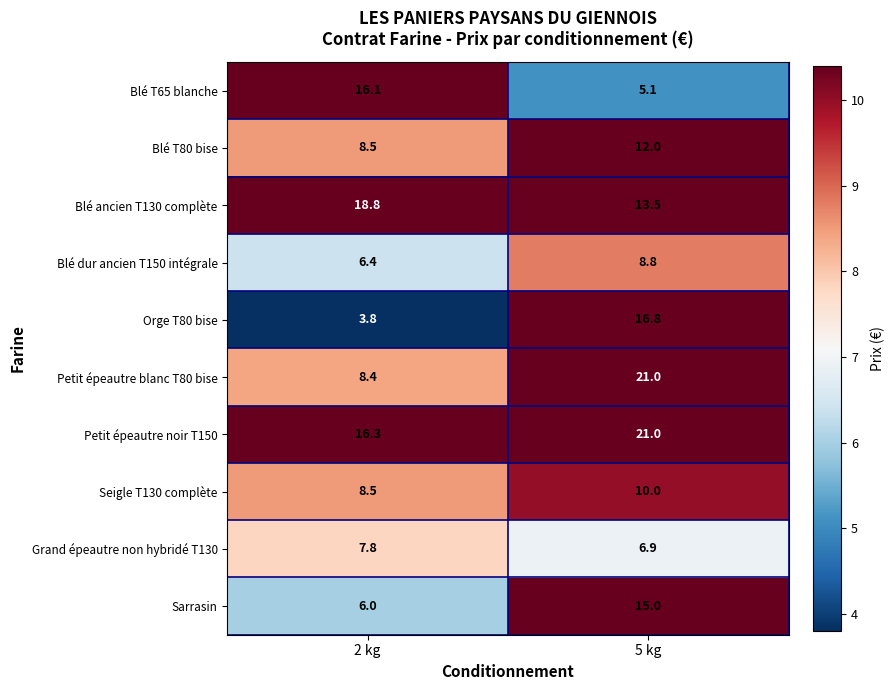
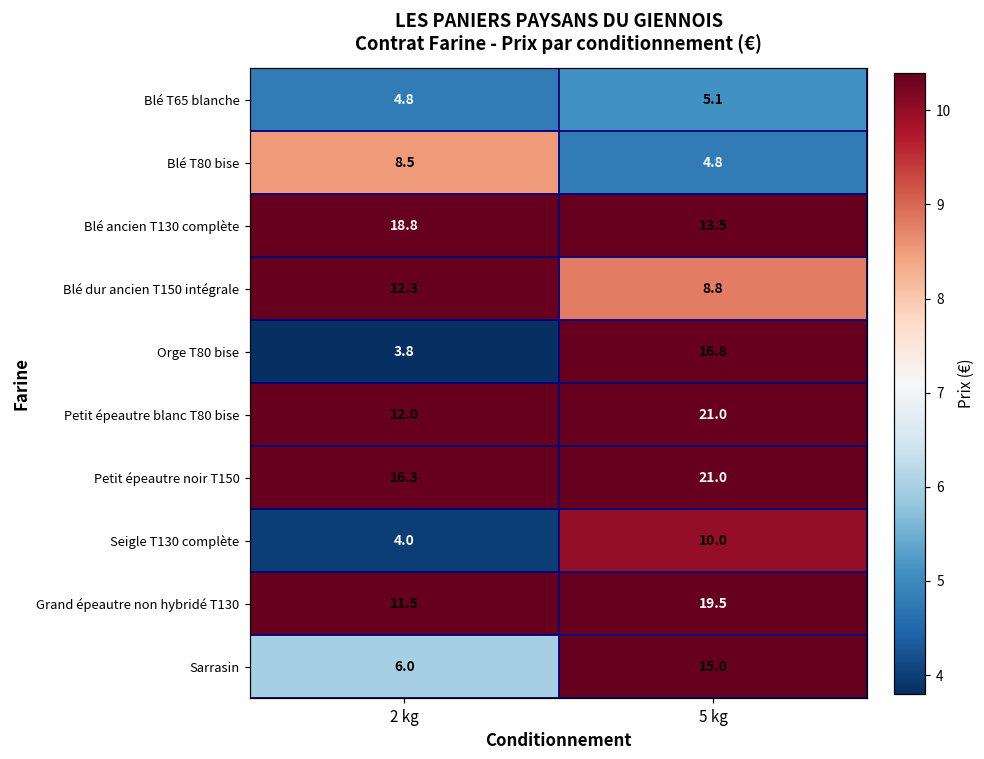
Blé T65 blanche, 2 kg: 16.1 -> 4.8
Blé T80 bise, 5 kg: 12.0 -> 4.8
Blé dur ancien T150 intégrale, 2 kg: 6.4 -> 12.3
Petit épeautre blanc T80 bise, 2 kg: 8.4 -> 12.0
Seigle T130 complète, 2 kg: 8.5 -> 4.0
Grand épeautre non hybridé T130, 2 kg: 7.8 -> 11.5
Grand épeautre non hybridé T130, 5 kg: 6.9 -> 19.5
